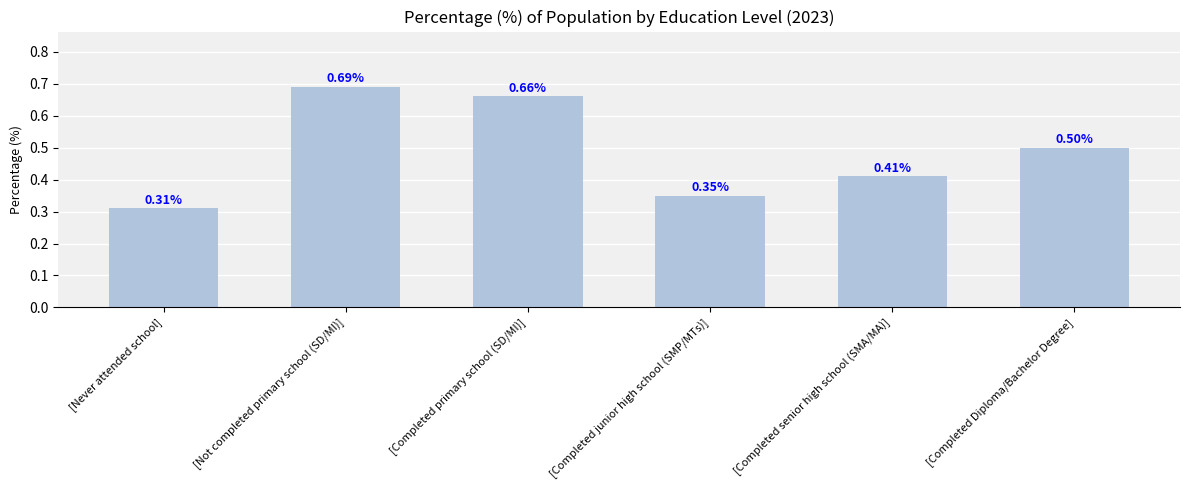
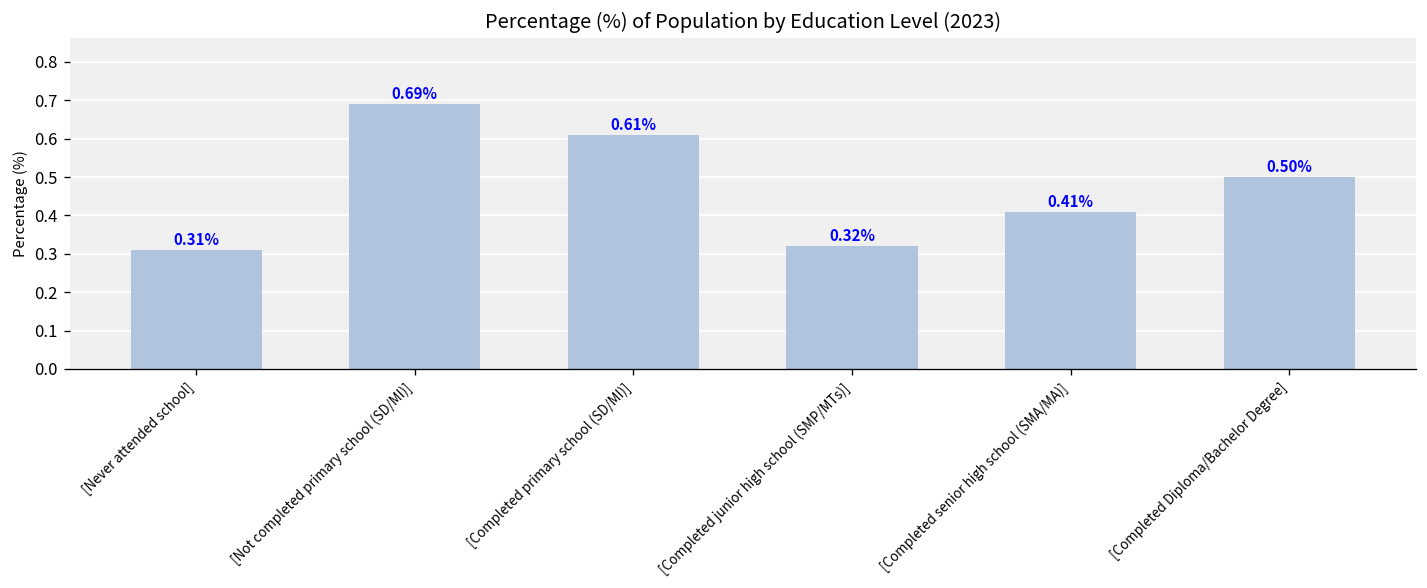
[Completed primary school (SD/MI)]: 0.66% -> 0.61%
[Completed junior high school (SMP/MTs)]: 0.35% -> 0.32%
